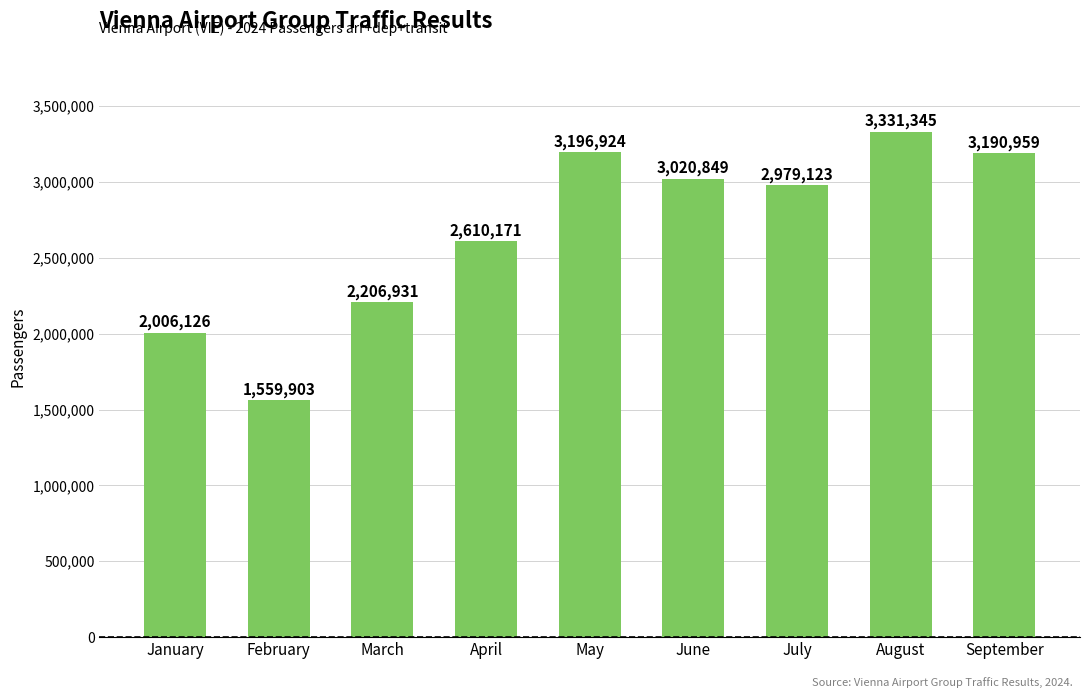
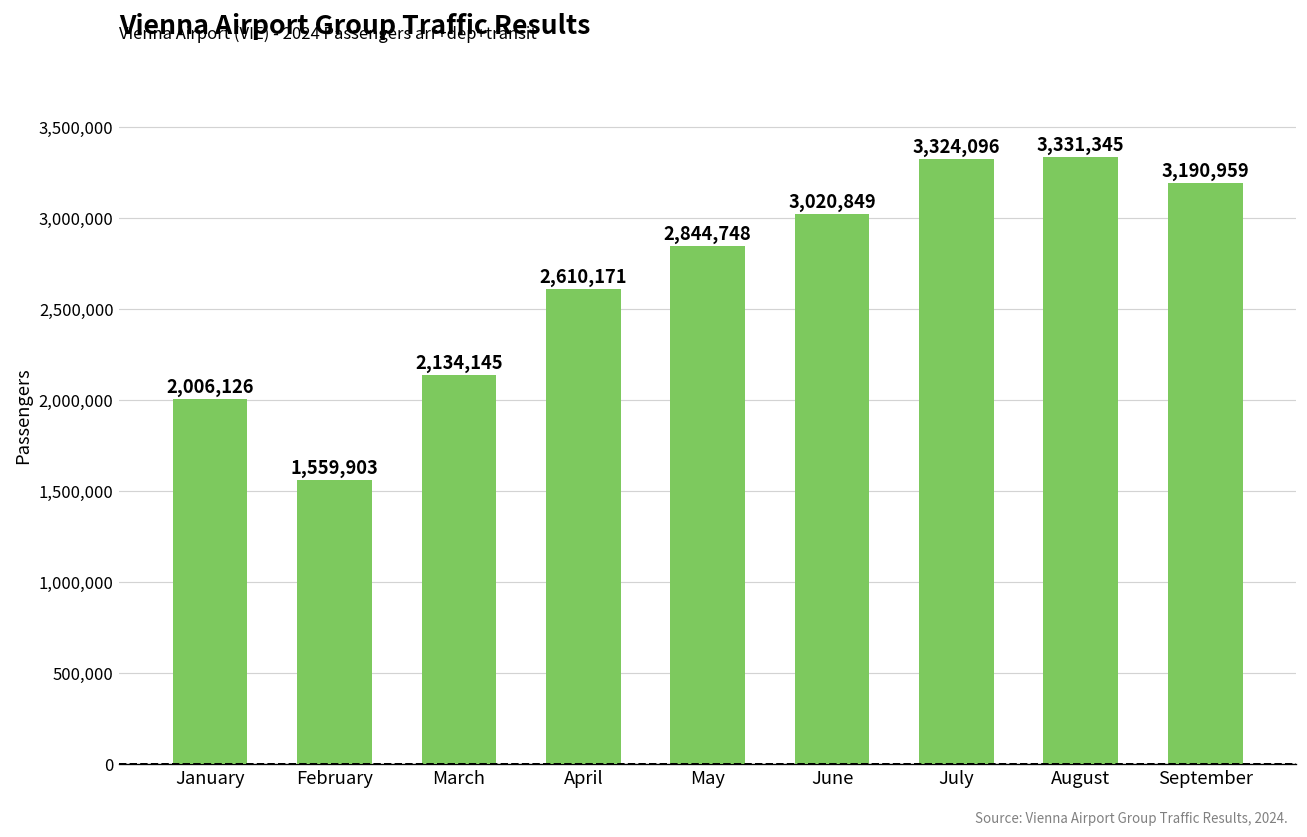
March: 2,206,931 -> 2,134,145
May: 3,196,924 -> 2,844,748
July: 2,979,123 -> 3,324,096
